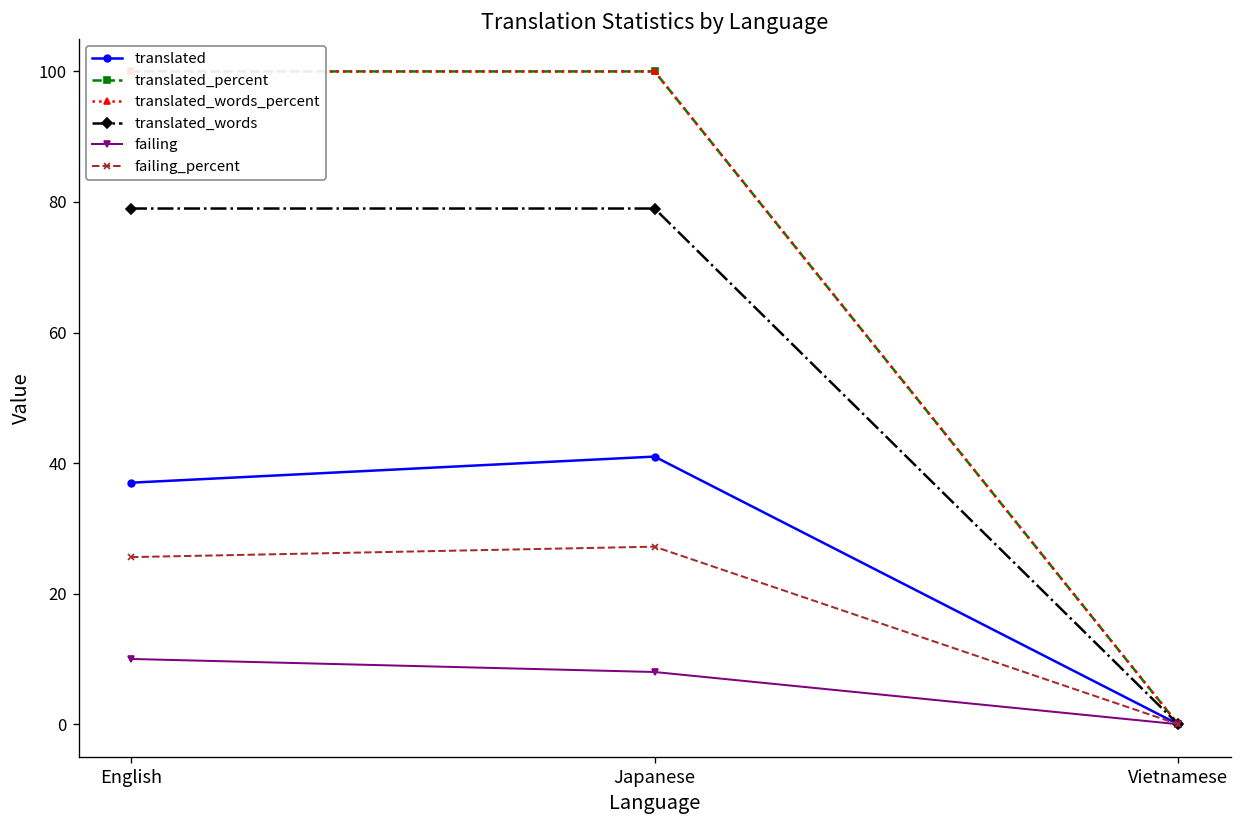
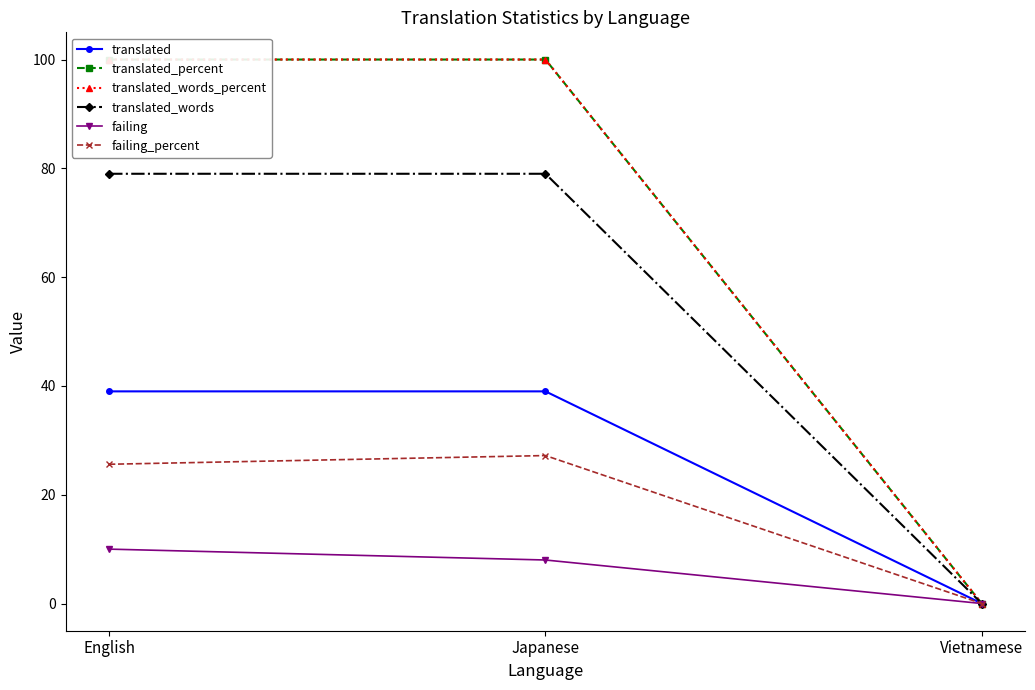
translated, English: 37 -> 39
translated, Japanese: 41 -> 39
